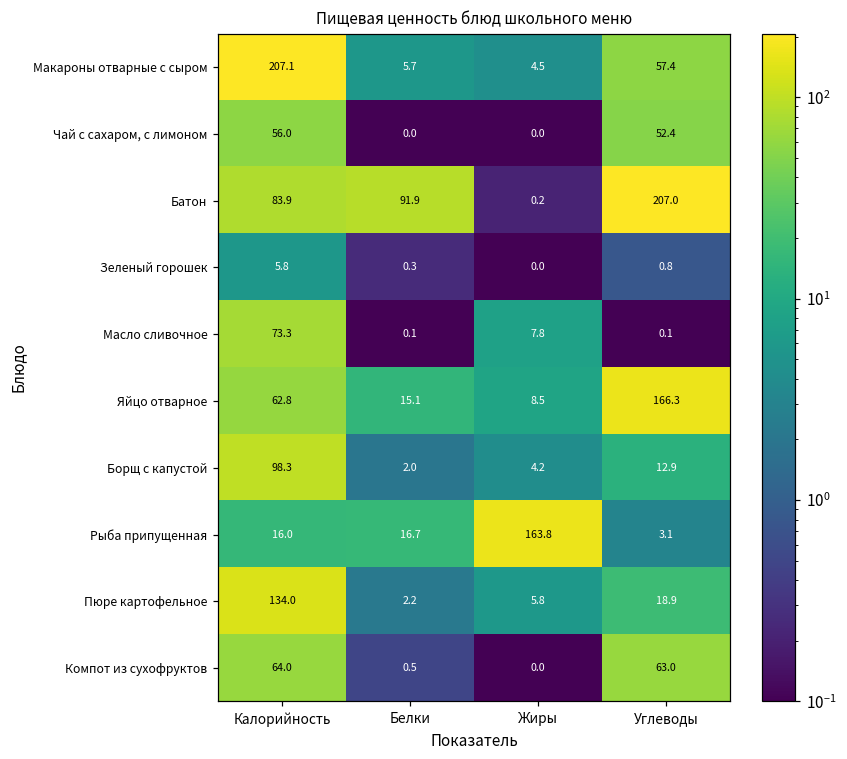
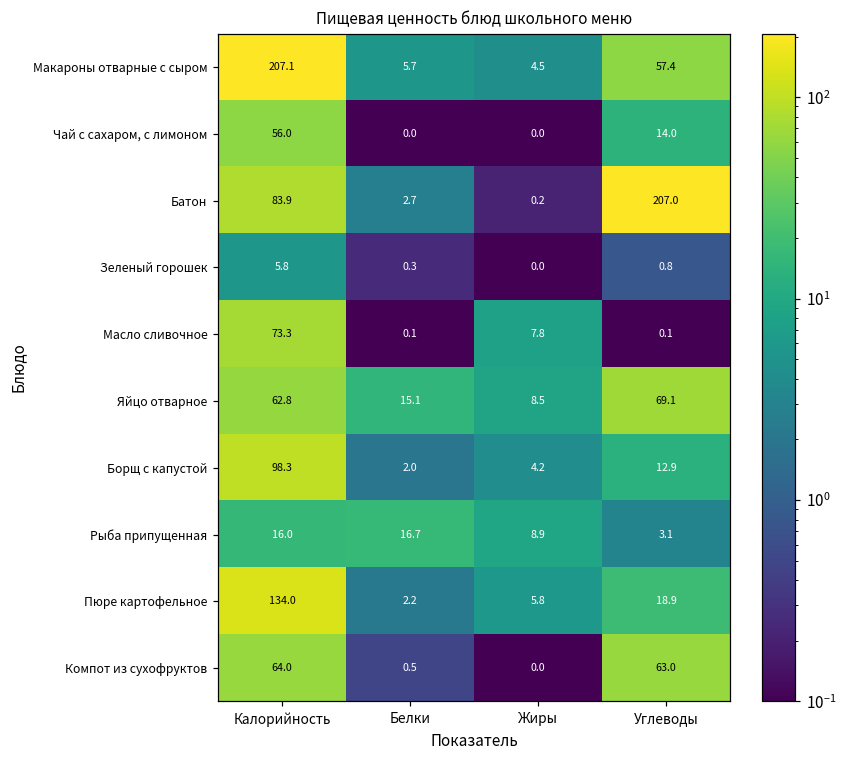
Чай с сахаром, с лимоном, Углеводы: 52.4 -> 14.0
Батон, Белки: 91.9 -> 2.7
Яйцо отварное, Углеводы: 166.3 -> 69.1
Рыба припущенная, Жиры: 163.8 -> 8.9
